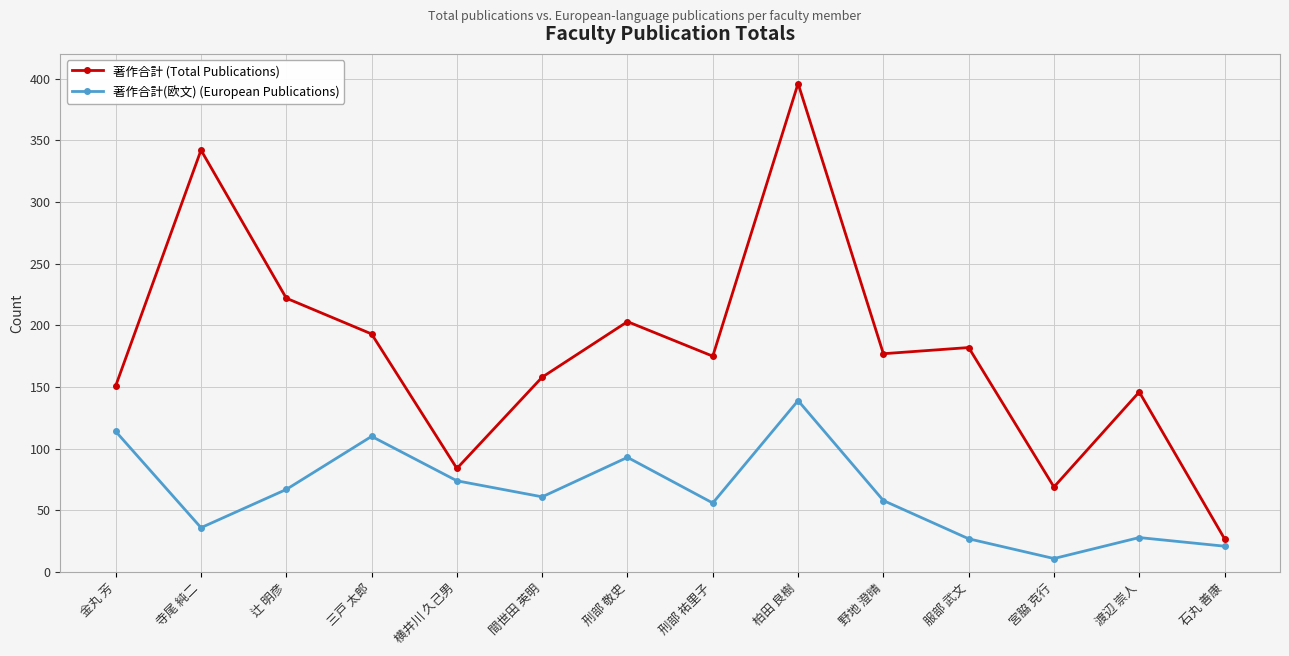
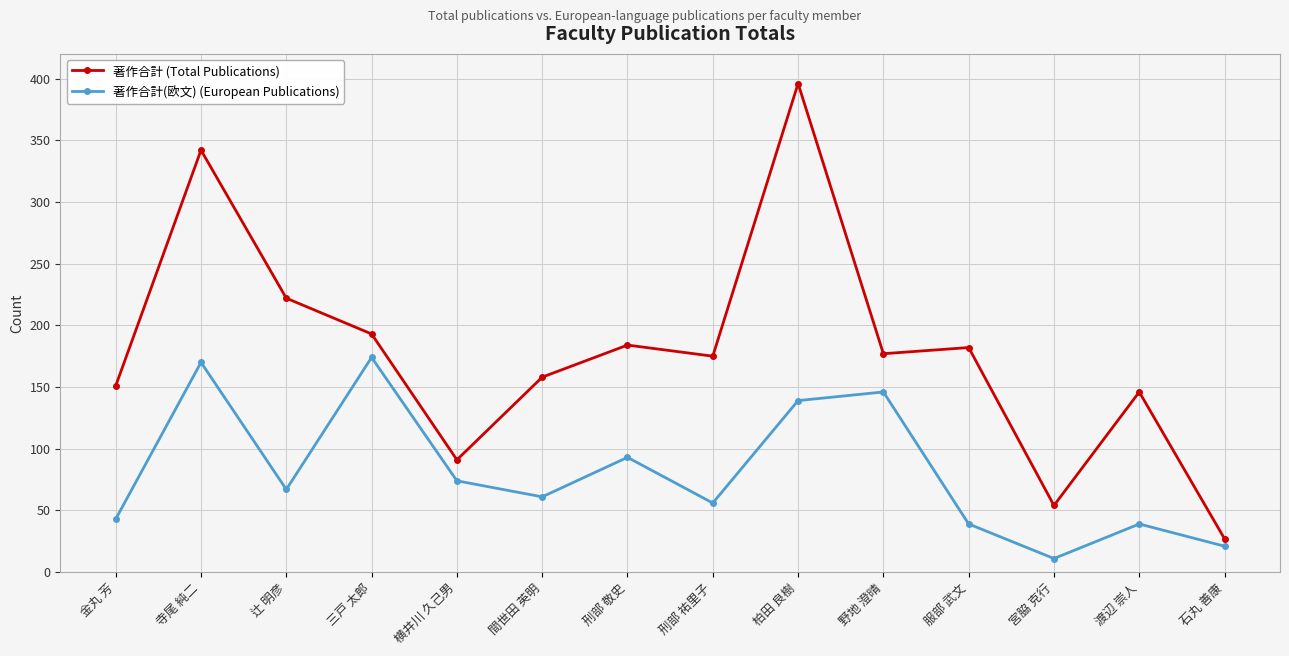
著作合計(欧文) (European Publications), 金丸 芳: 114 -> 43
著作合計(欧文) (European Publications), 寺尾 純二: 36 -> 170
著作合計(欧文) (European Publications), 三戸 太郎: 110 -> 174
著作合計 (Total Publications), 横井川 久己男: 84 -> 91
著作合計 (Total Publications), 刑部 敬史: 203 -> 184
著作合計(欧文) (European Publications), 野地 澄晴: 58 -> 146
著作合計(欧文) (European Publications), 服部 武文: 27 -> 39
著作合計 (Total Publications), 宮脇 克行: 69 -> 54
著作合計(欧文) (European Publications), 渡辺 崇人: 28 -> 39
